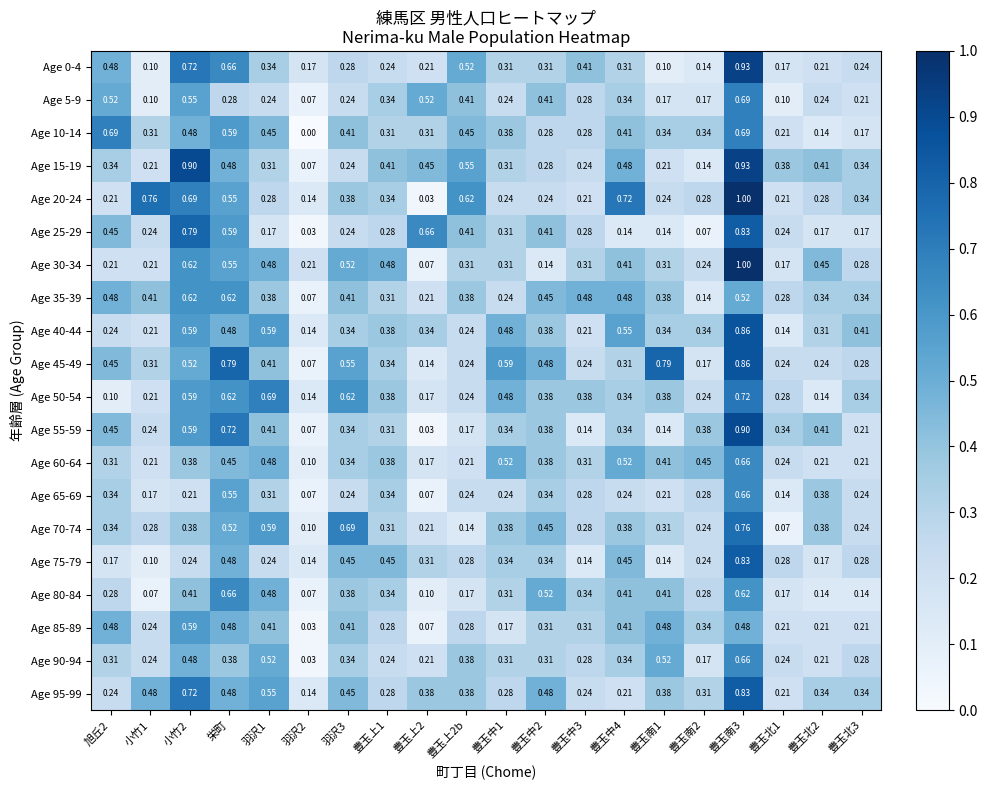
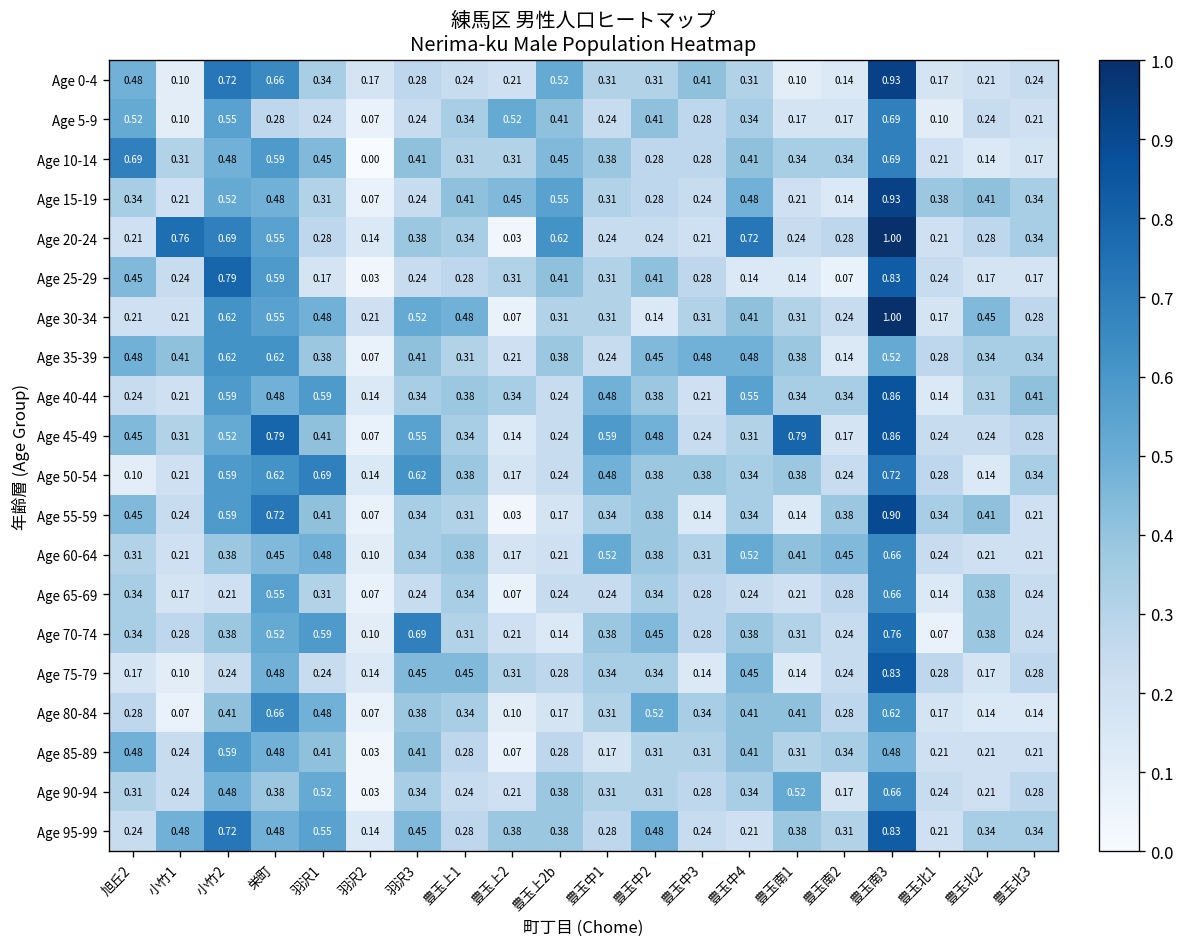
Age 15-19, 小竹2: 0.90 -> 0.52
Age 25-29, 豊玉上2: 0.66 -> 0.31
Age 85-89, 豊玉南1: 0.48 -> 0.31
